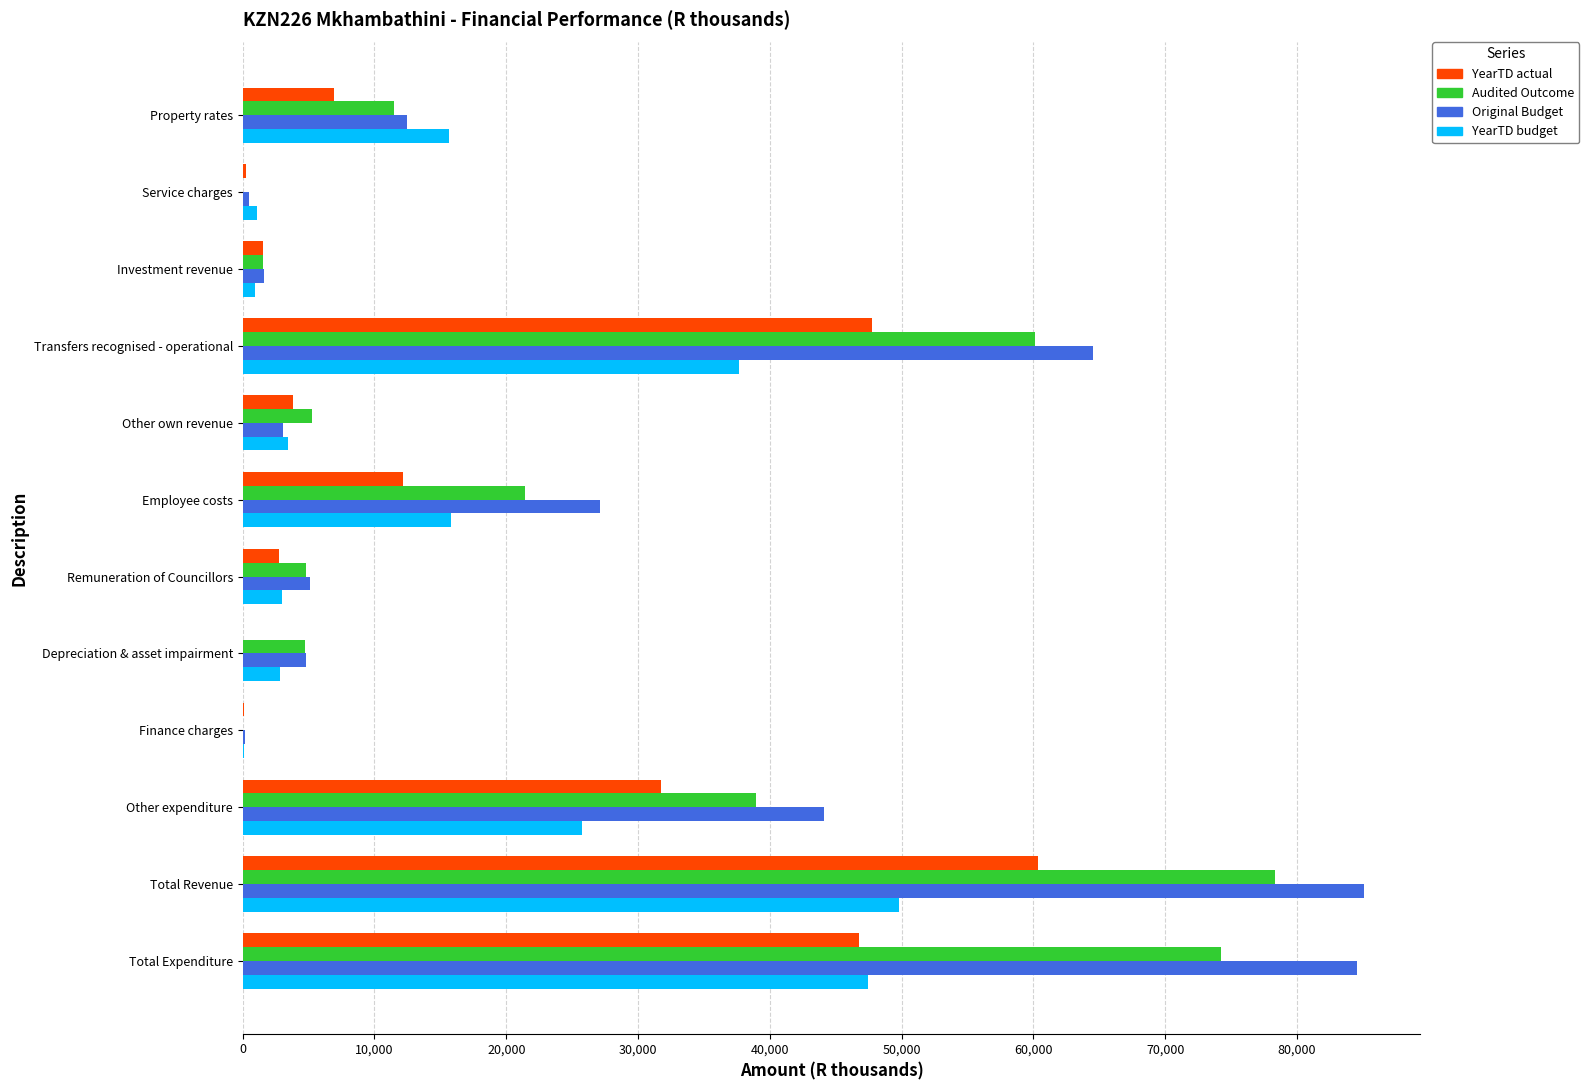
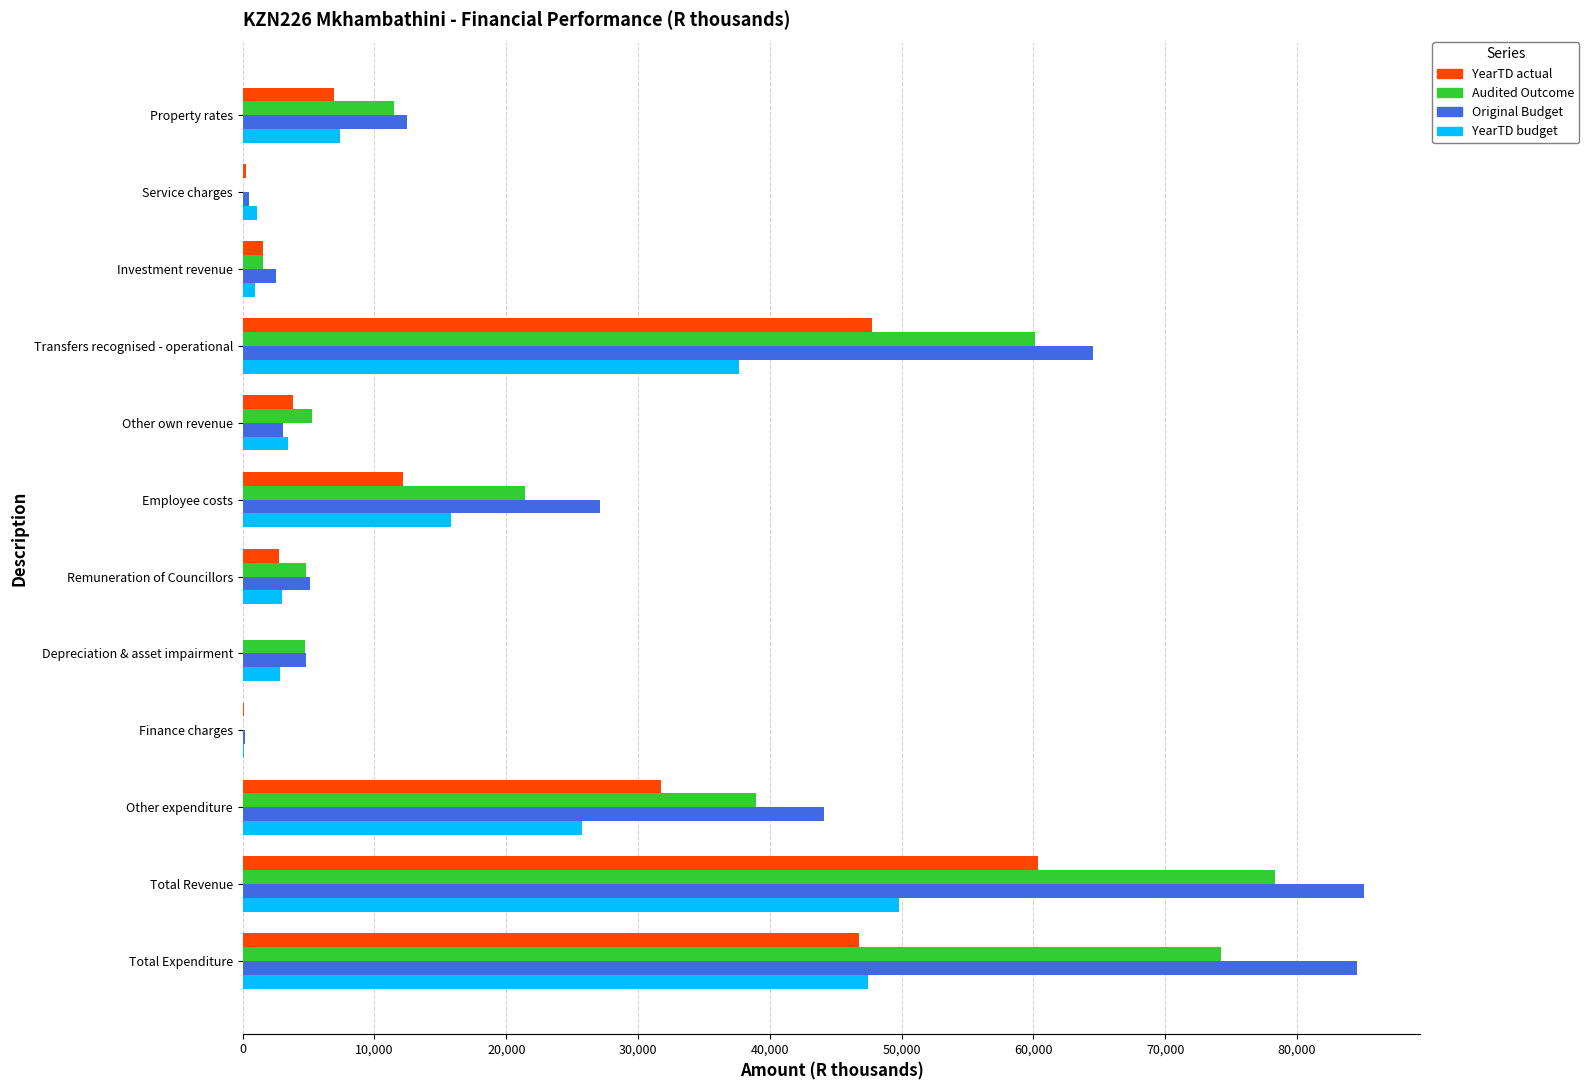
YearTD budget, Property rates: 15,700 -> 7,400
Original Budget, Investment revenue: 1,700 -> 2,500
